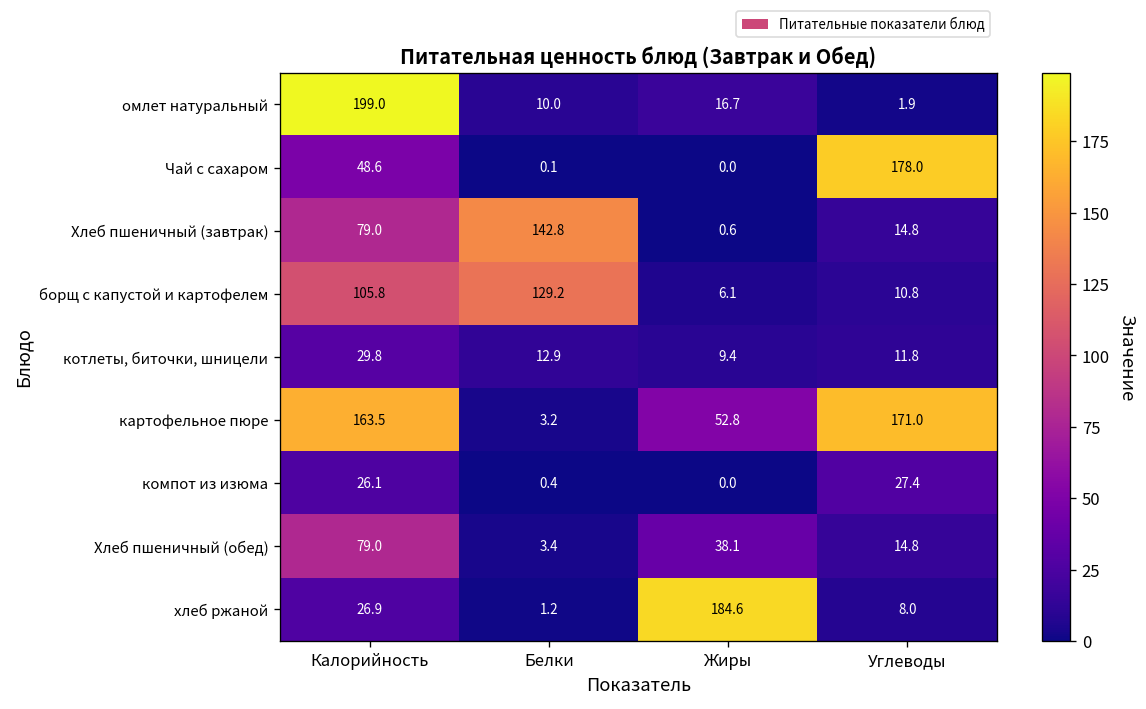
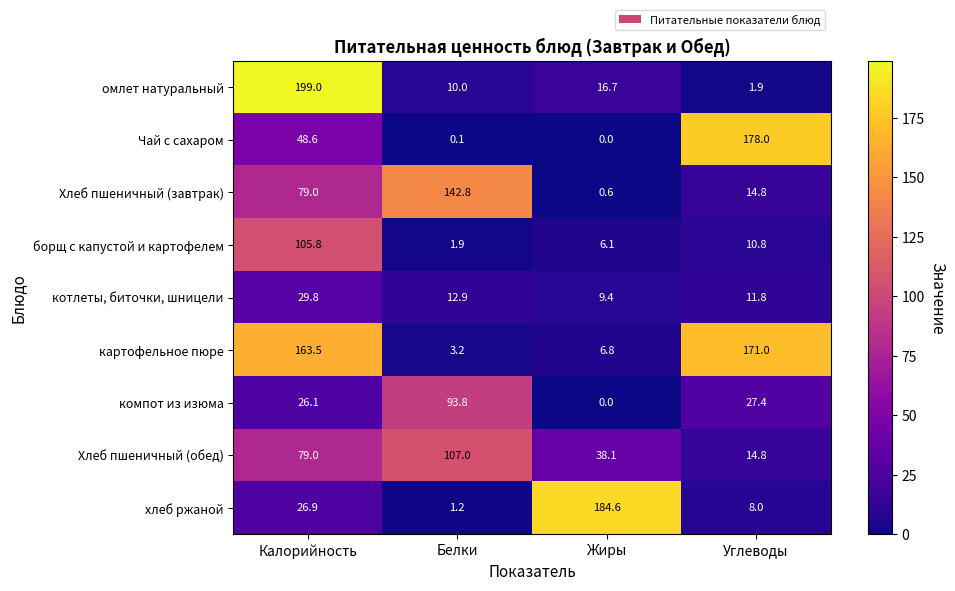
борщ с капустой и картофелем, Белки: 129.2 -> 1.9
картофельное пюре, Жиры: 52.8 -> 6.8
компот из изюма, Белки: 0.4 -> 93.8
Хлеб пшеничный (обед), Белки: 3.4 -> 107.0
